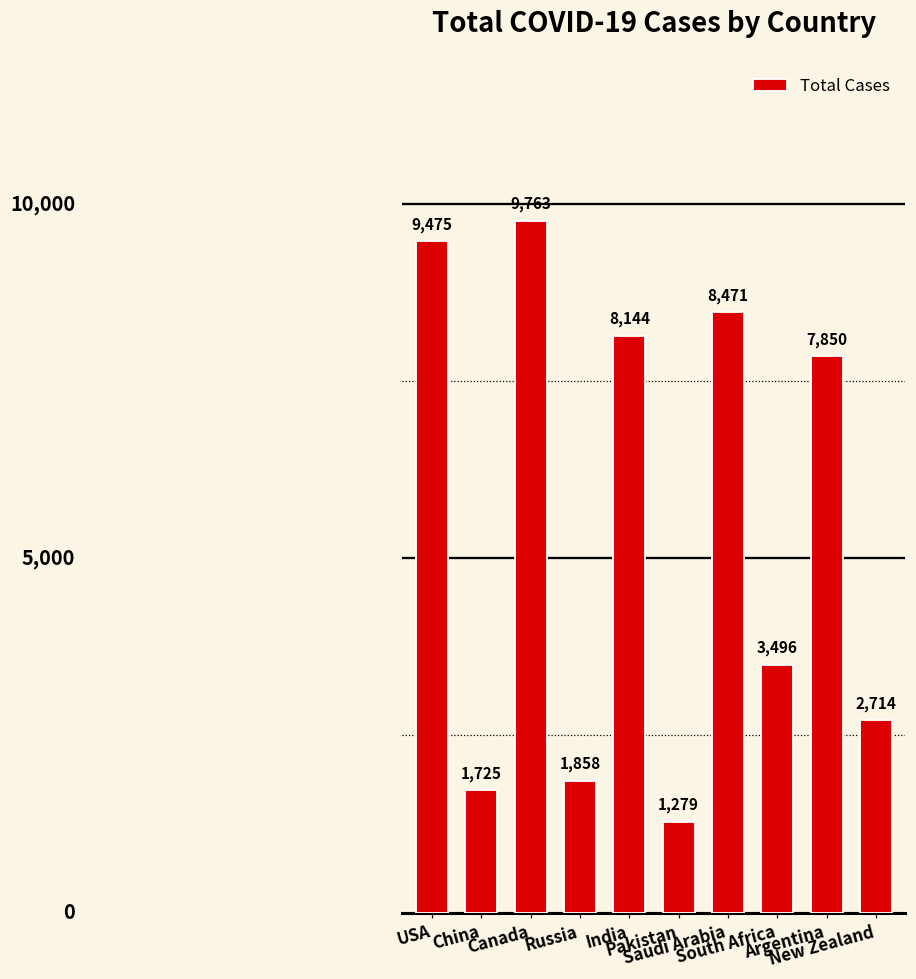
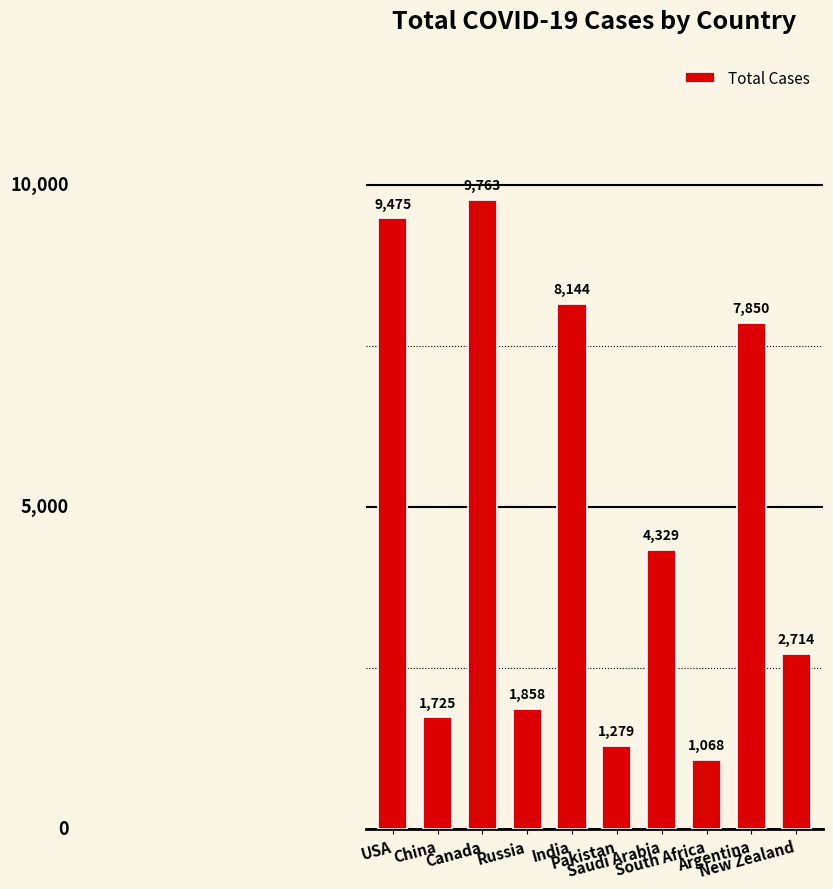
Saudi Arabia: 8,471 -> 4,329
South Africa: 3,496 -> 1,068
